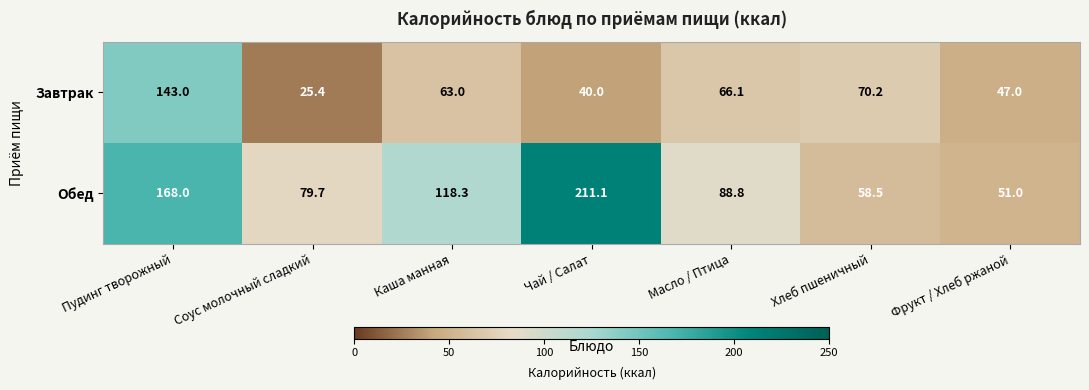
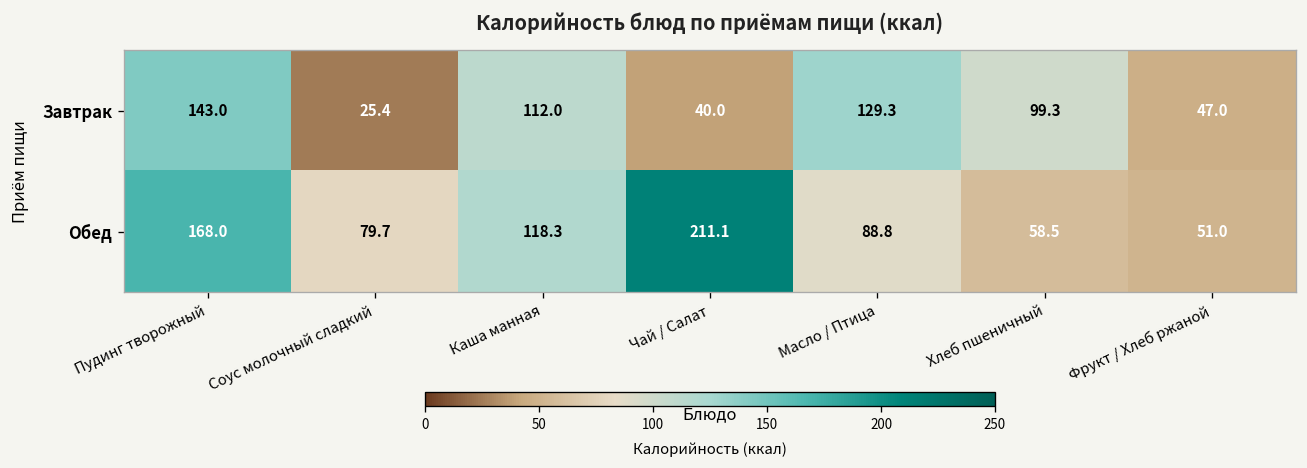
Завтрак, Каша манная: 63.0 -> 112.0
Завтрак, Масло / Птица: 66.1 -> 129.3
Завтрак, Хлеб пшеничный: 70.2 -> 99.3
